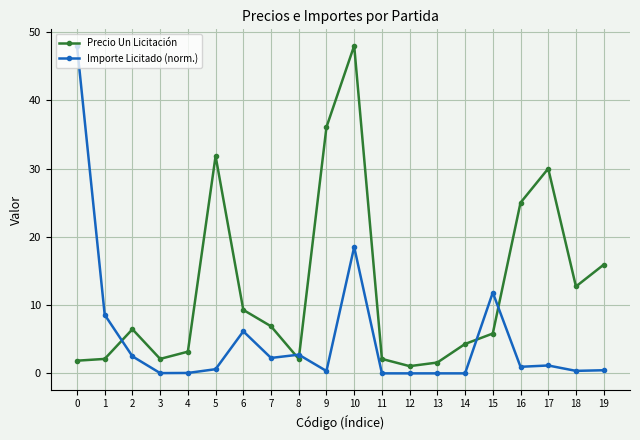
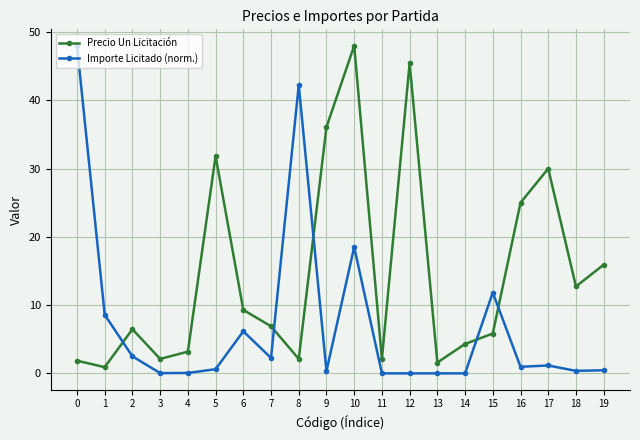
Precio Un Licitación, 1: 2 -> 1
Importe Licitado (norm.), 8: 3 -> 42
Precio Un Licitación, 12: 1 -> 45
